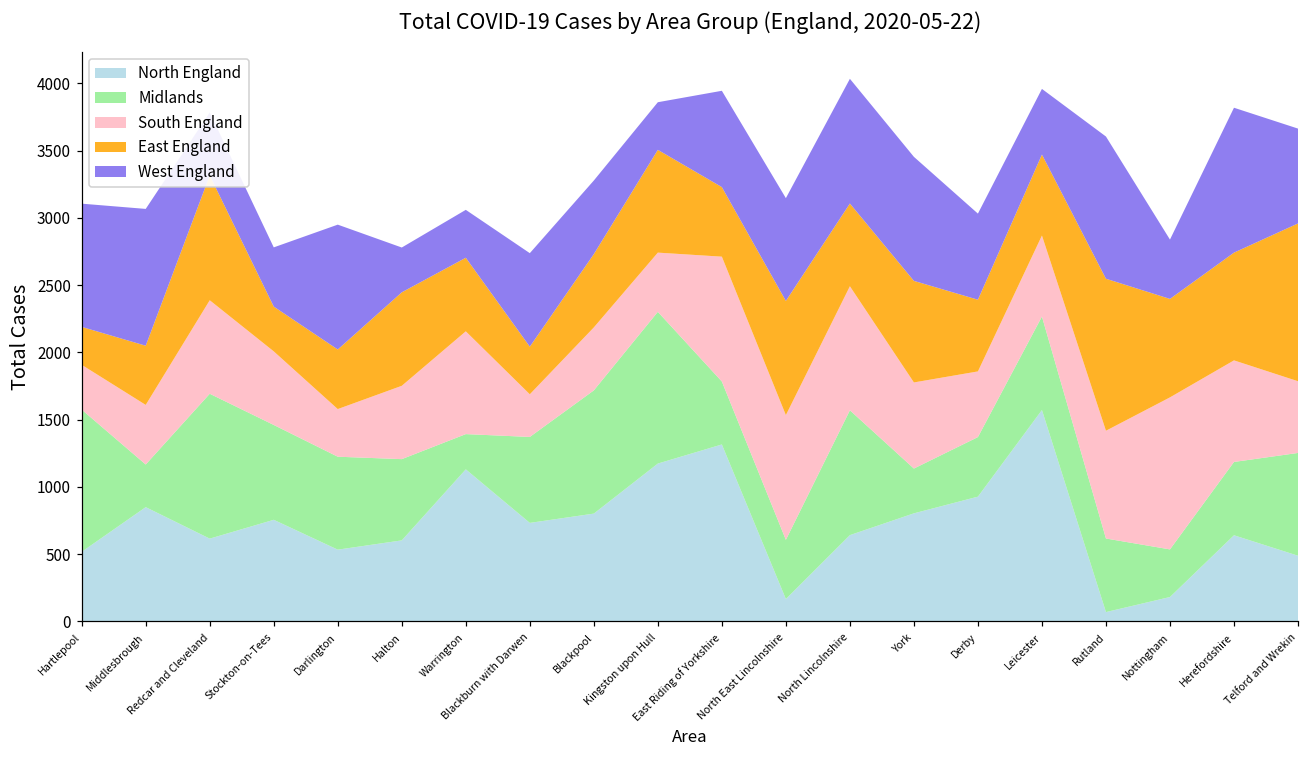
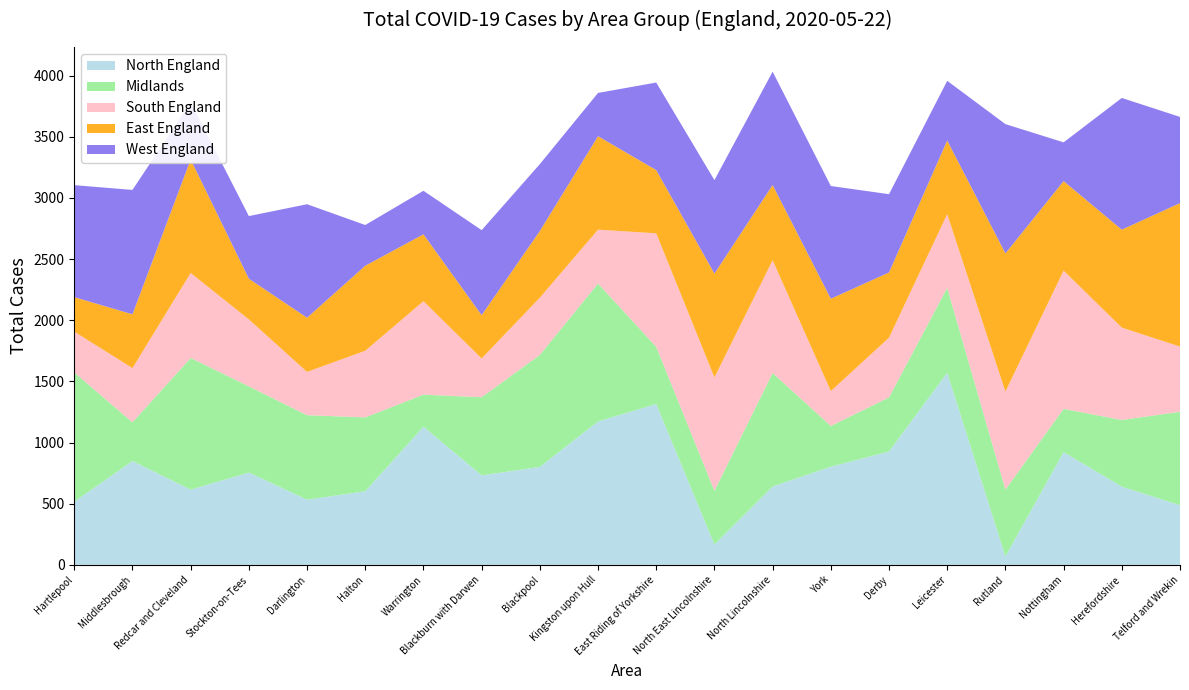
West England, Stockton-on-Tees: 440 -> 510
South England, York: 640 -> 290
North England, Nottingham: 180 -> 920
West England, Nottingham: 440 -> 320
